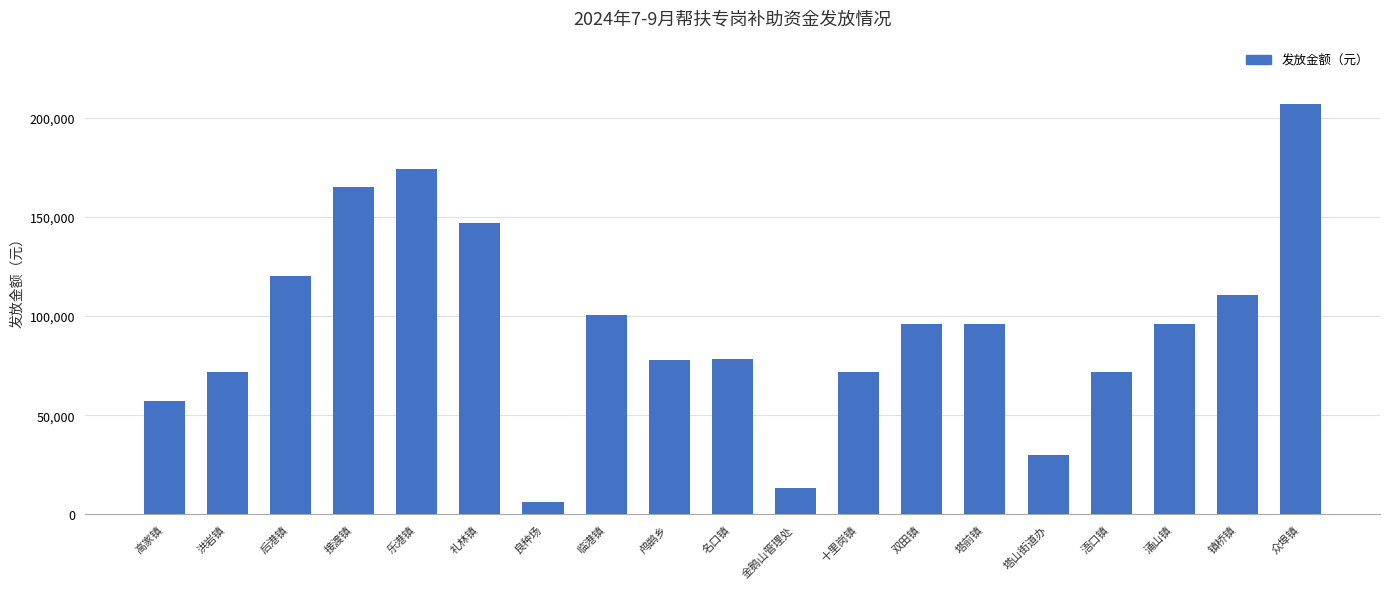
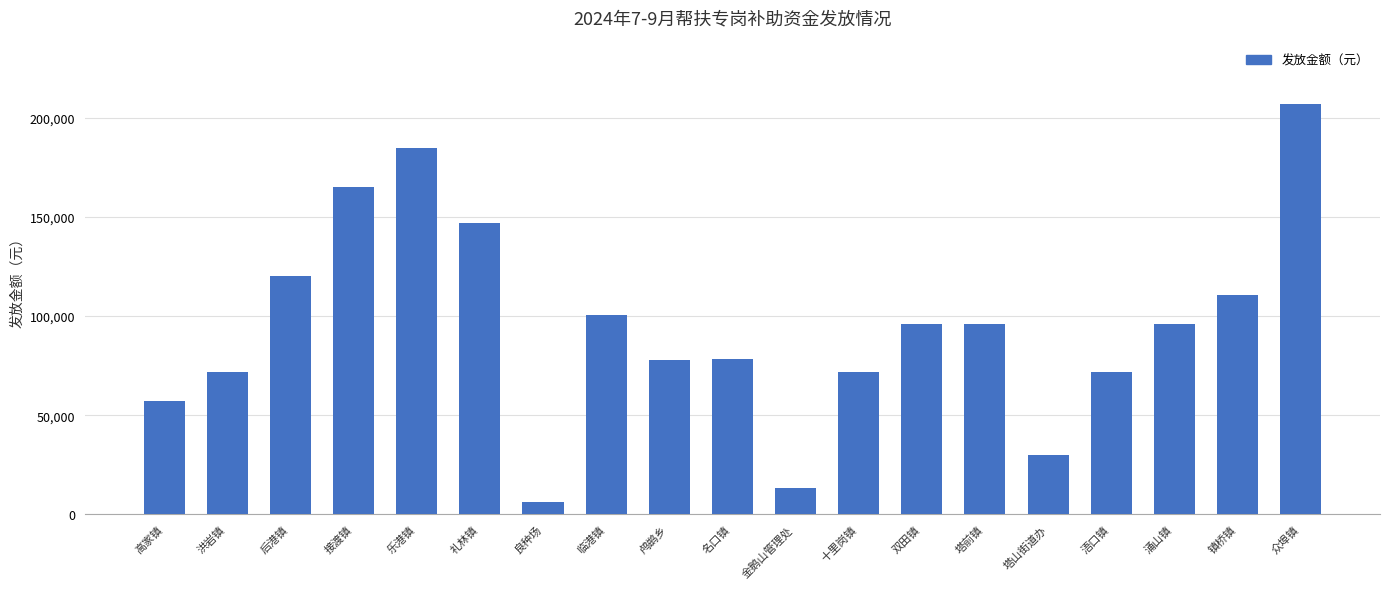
乐港镇: 174,000 -> 185,000
